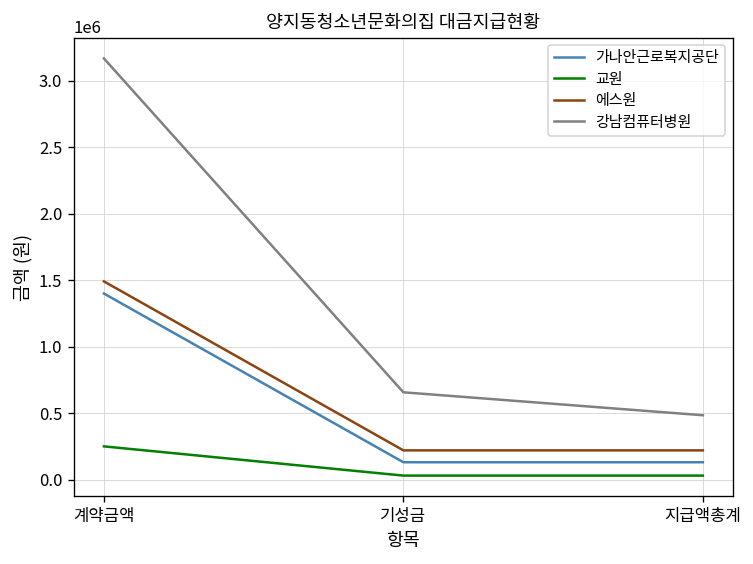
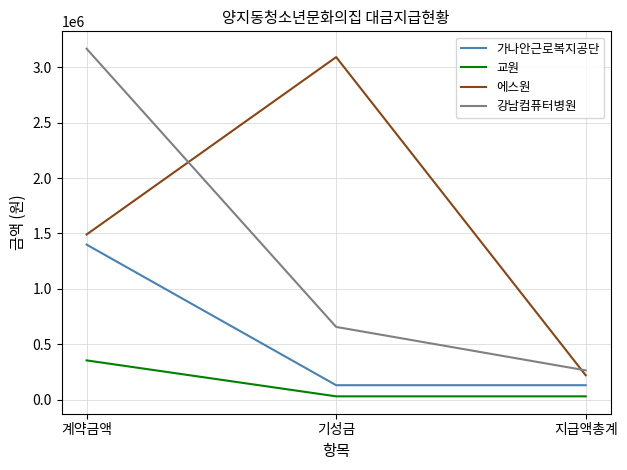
교원, 계약금액: 250000 -> 350000
에스원, 기성금: 220000 -> 3090000
강남컴퓨터병원, 지급액총계: 480000 -> 260000
